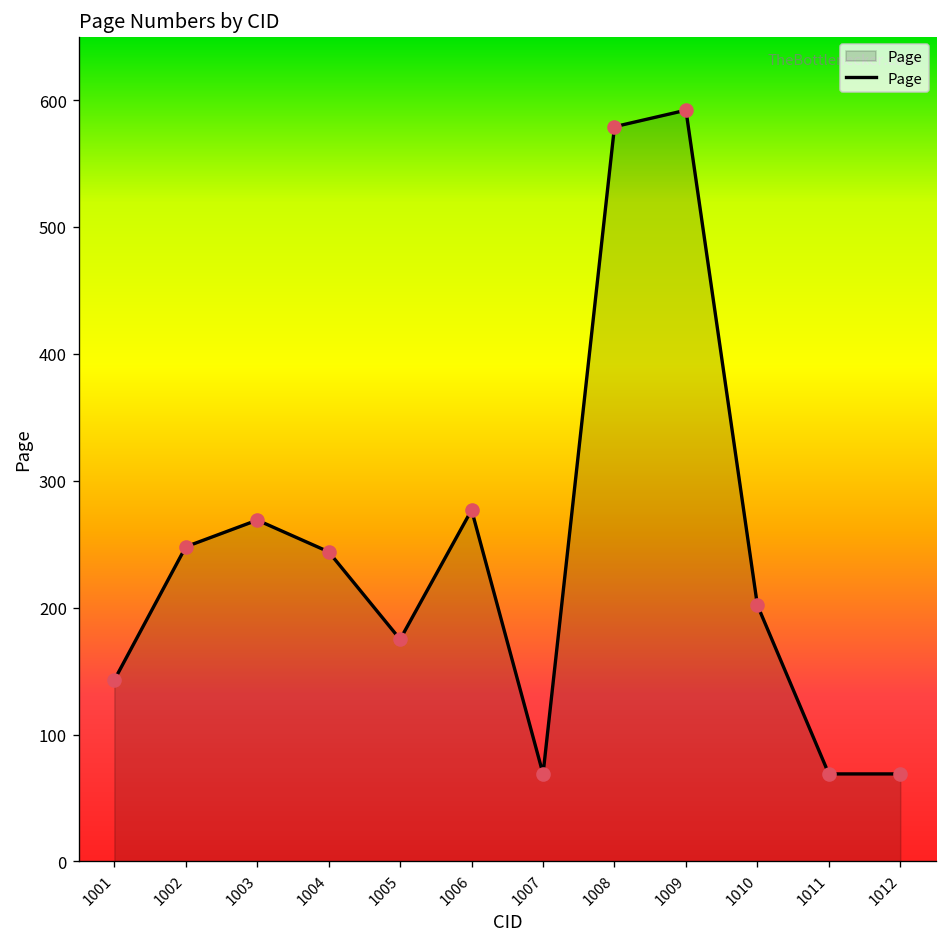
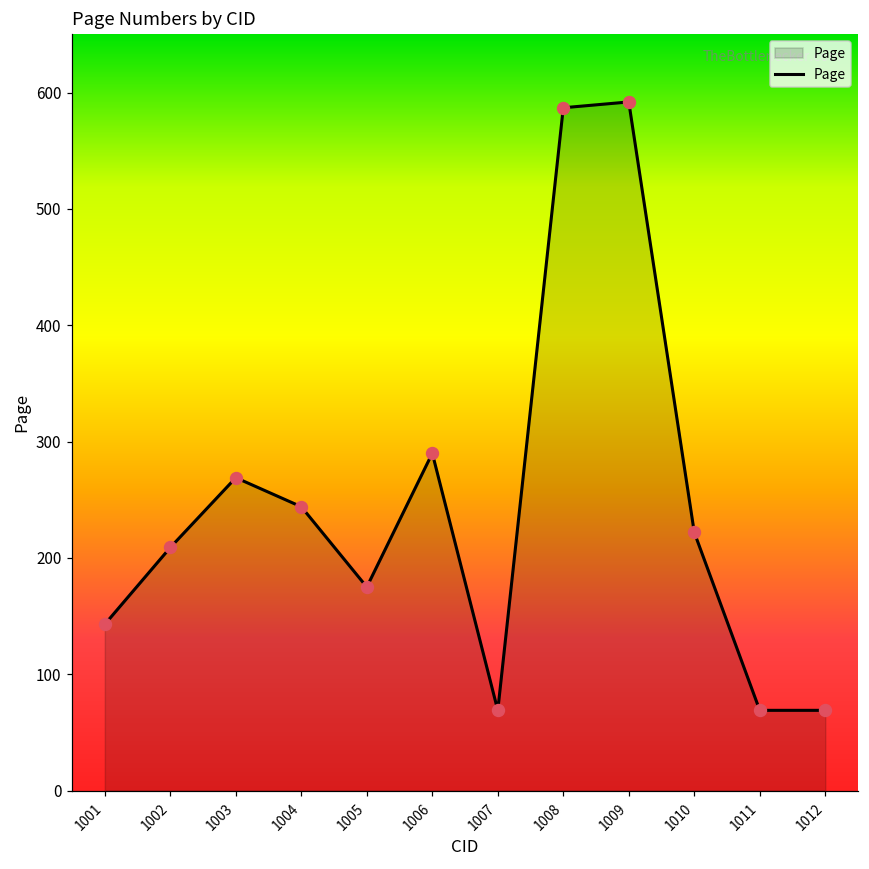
1002: 248 -> 209
1006: 277 -> 290
1008: 579 -> 587
1010: 202 -> 222
